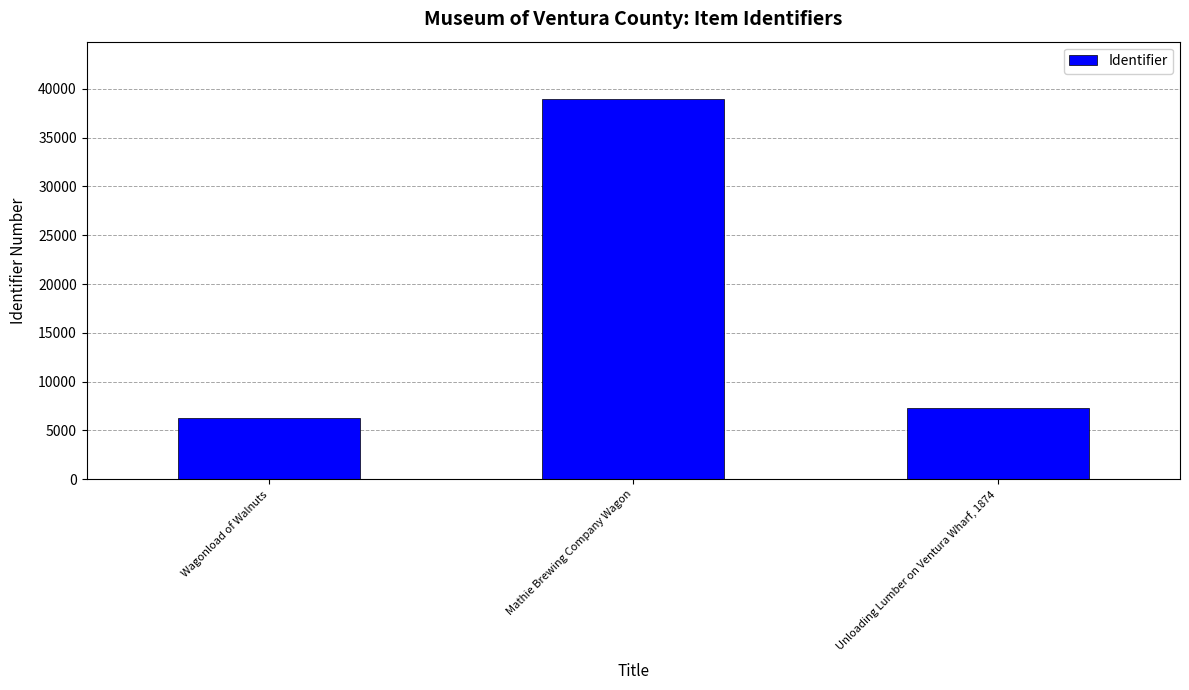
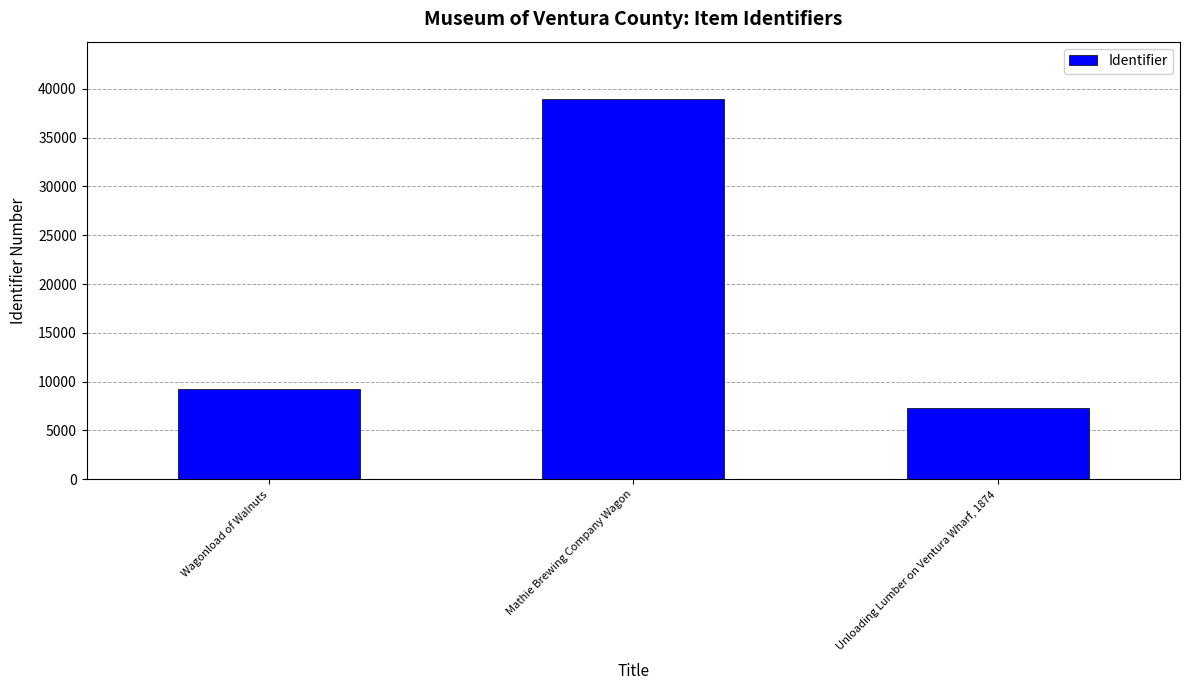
Wagonload of Walnuts: 6000 -> 9000
